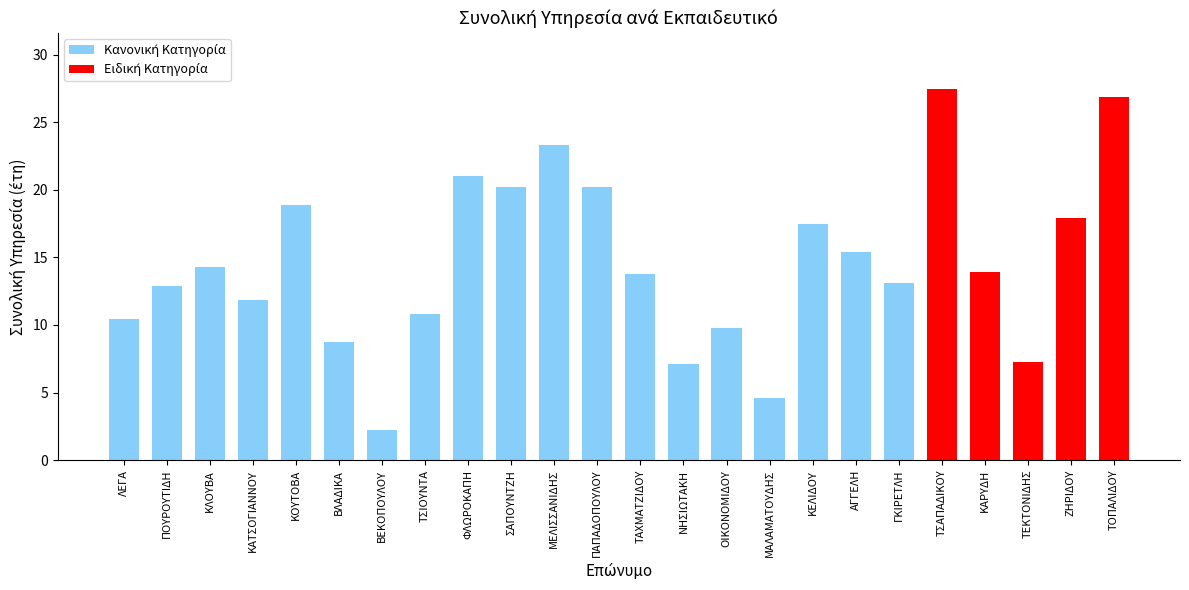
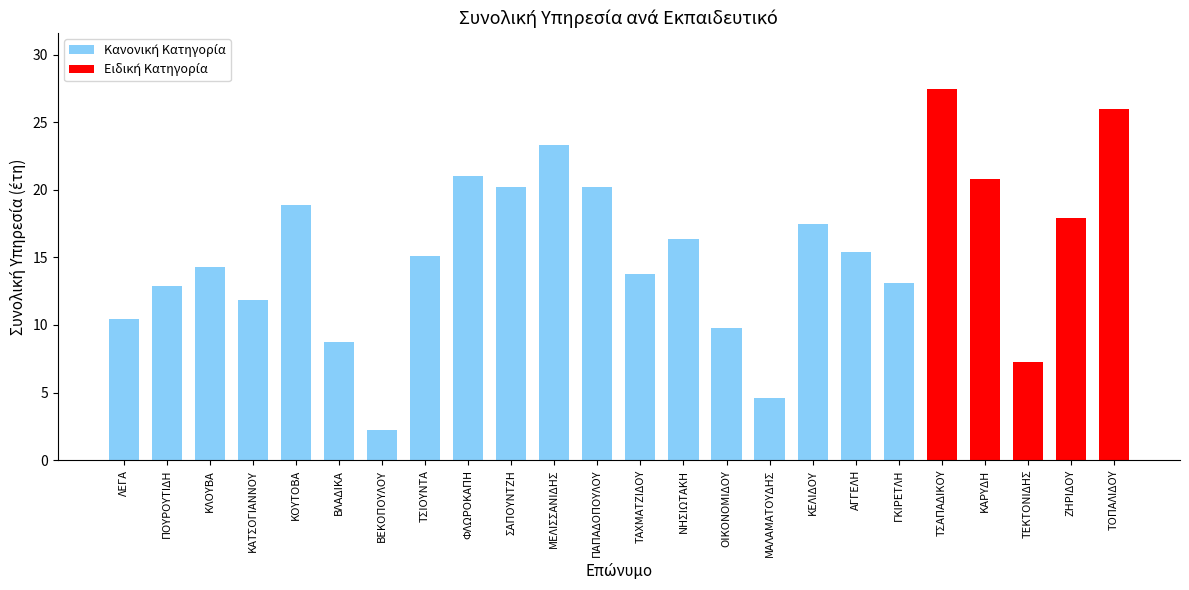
ΤΣΙΟΥΝΤΑ: 10.8 -> 15.1
ΝΗΣΙΩΤΑΚΗ: 7.1 -> 16.4
ΚΑΡΥΔΗ: 13.9 -> 20.8
ΤΟΠΑΛΙΔΟΥ: 26.9 -> 26.0
